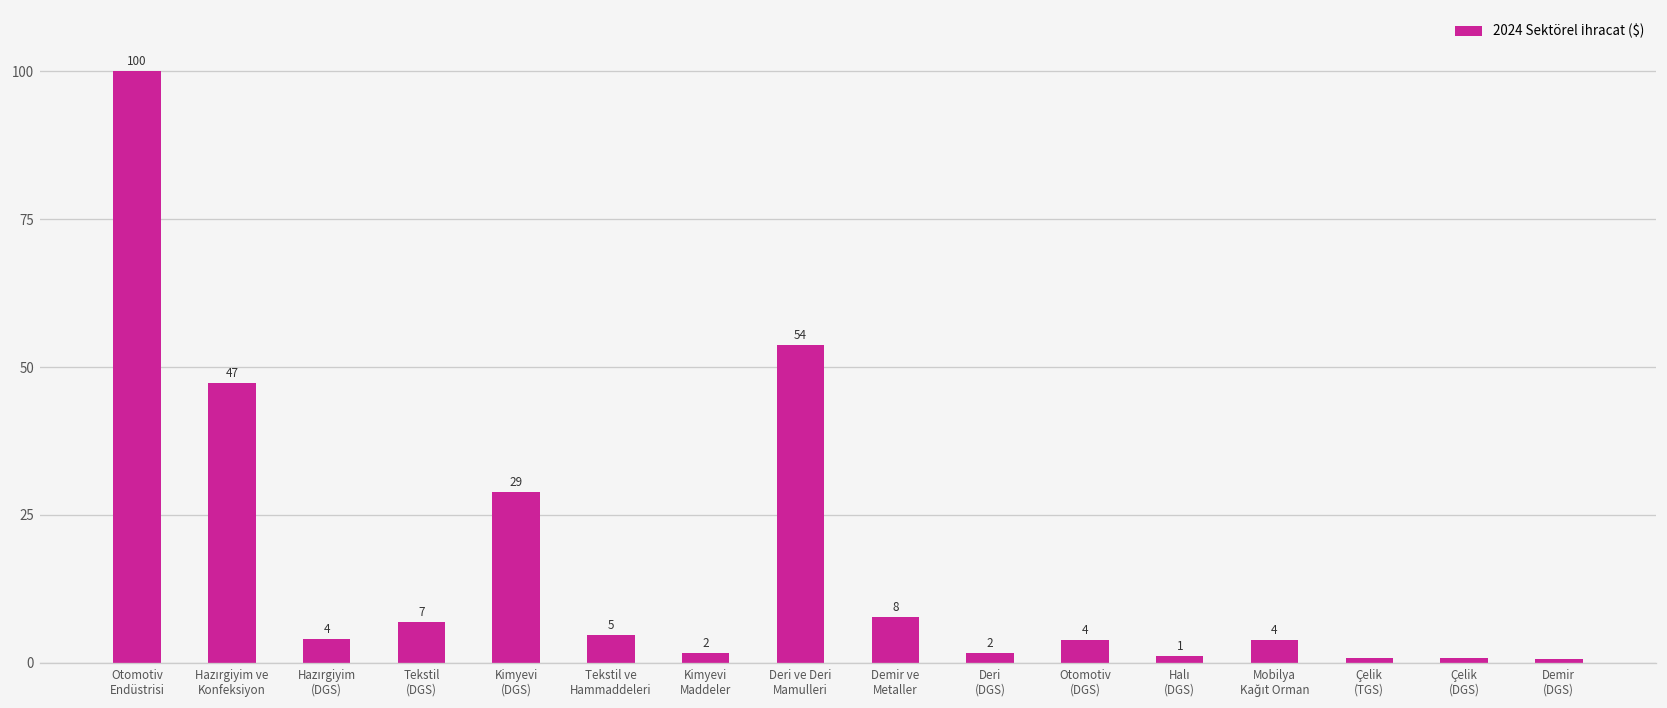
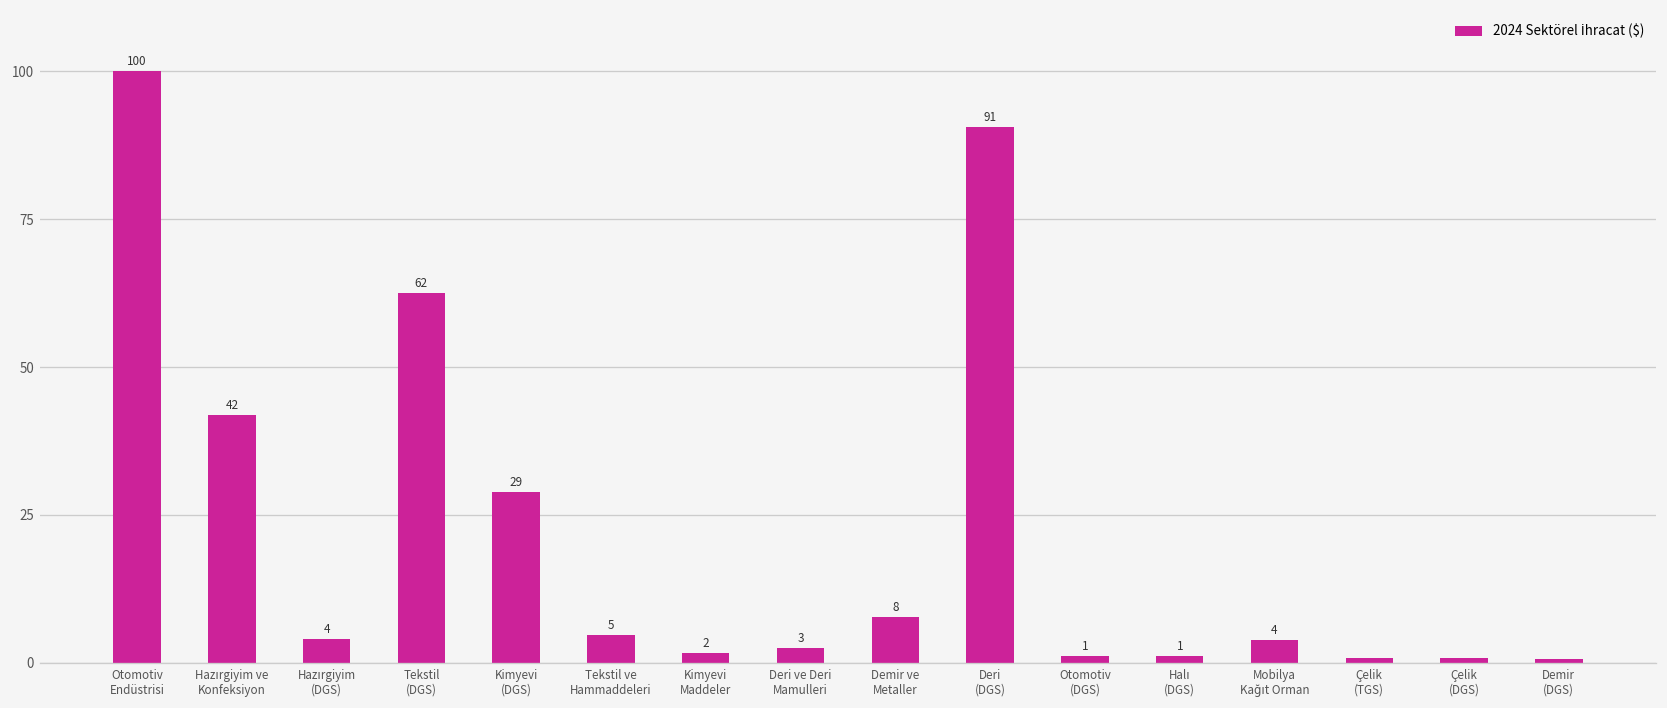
Hazırgiyim ve Konfeksiyon: 47 -> 42
Tekstil (DGS): 7 -> 62
Deri ve Deri Mamulleri: 54 -> 3
Deri (DGS): 2 -> 91
Otomotiv (DGS): 4 -> 1
